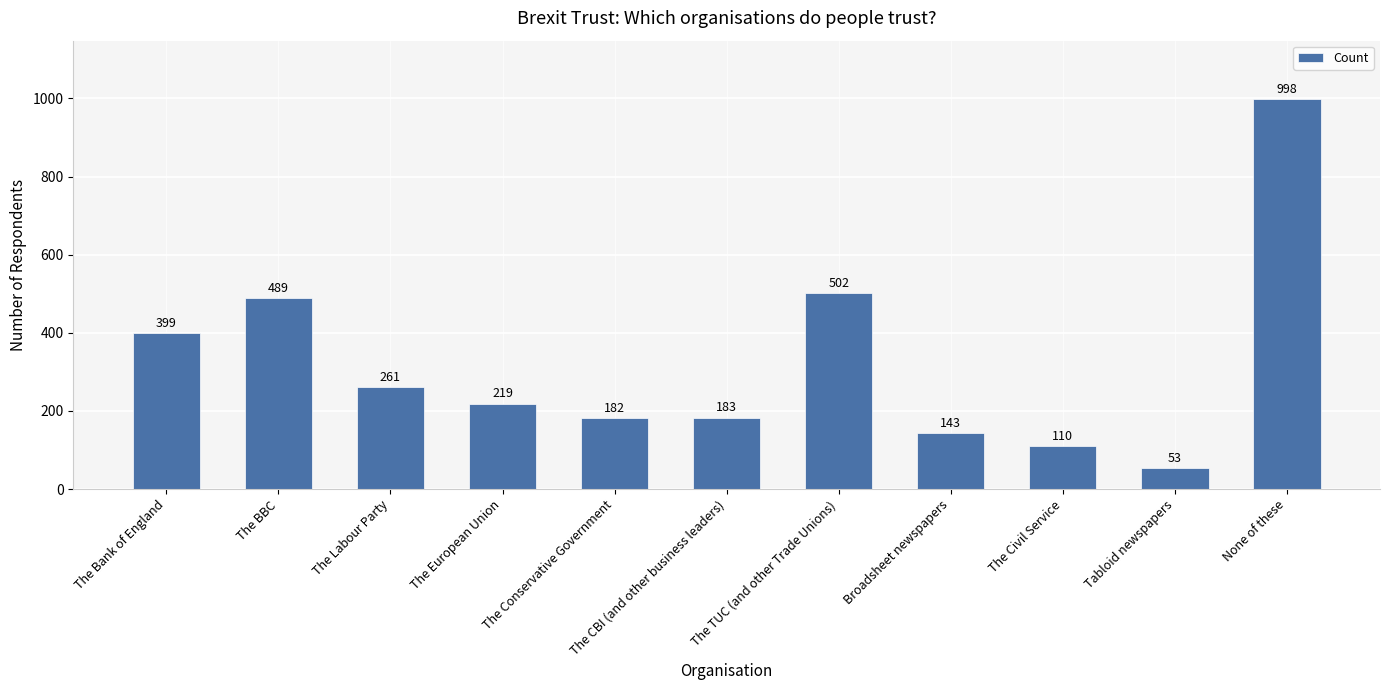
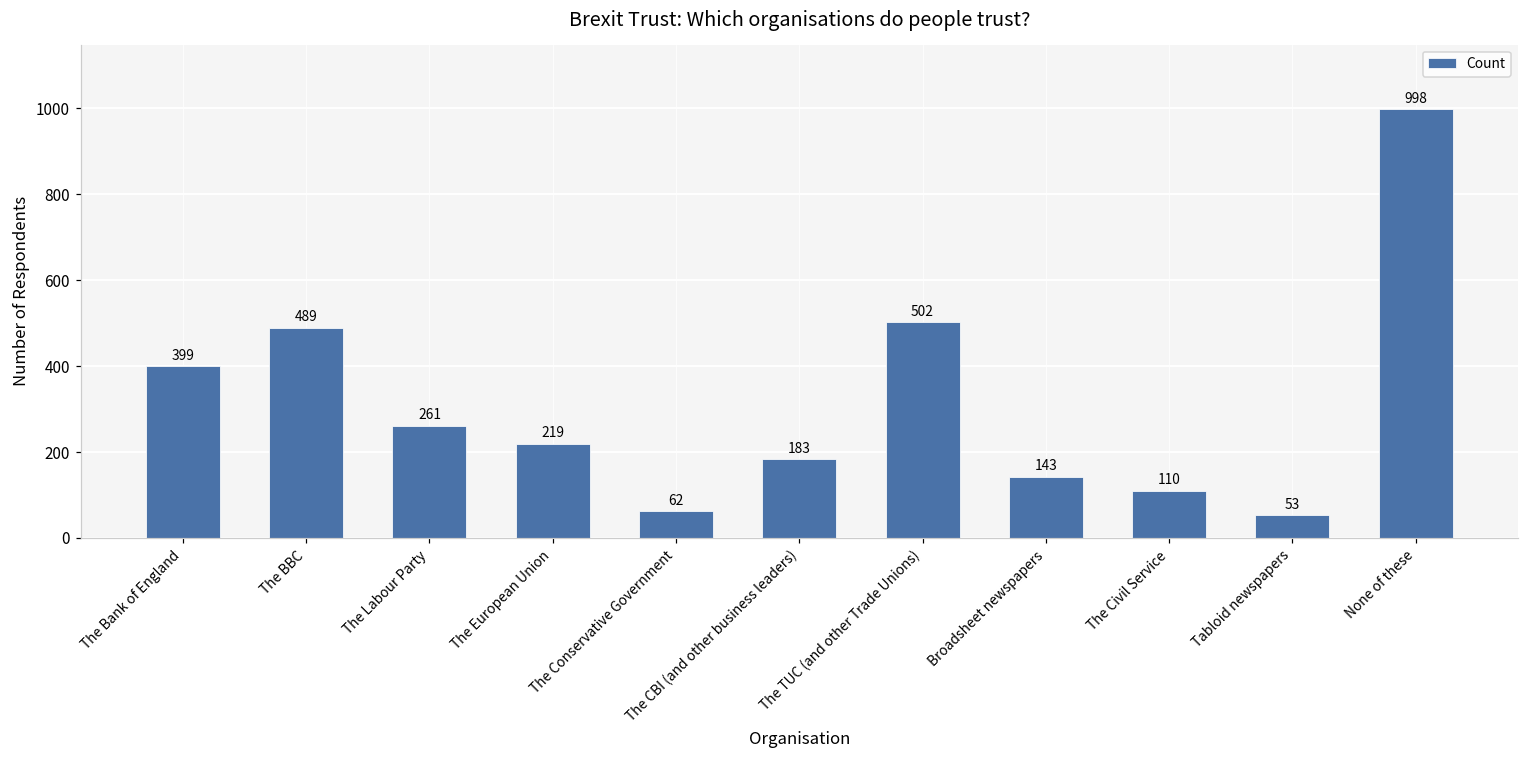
The Conservative Government: 182 -> 62
